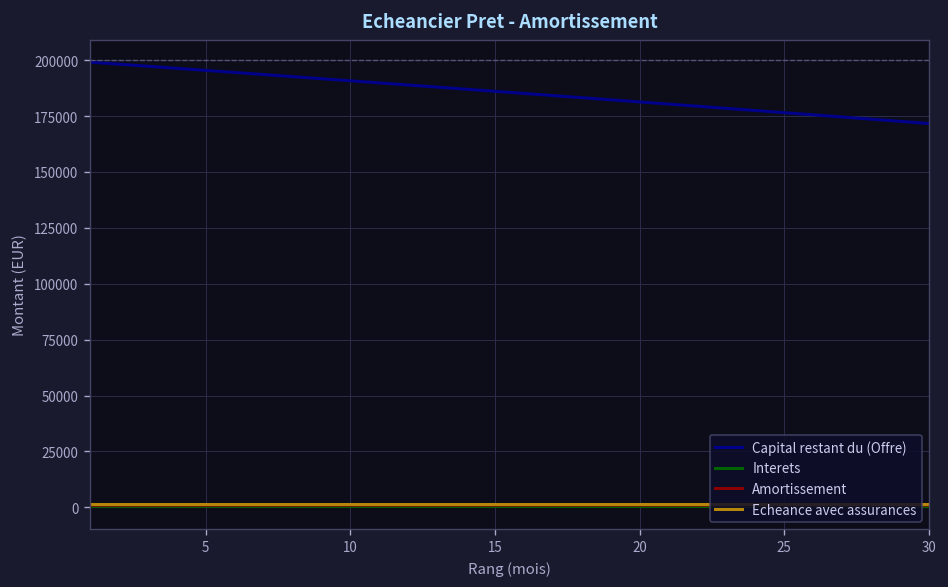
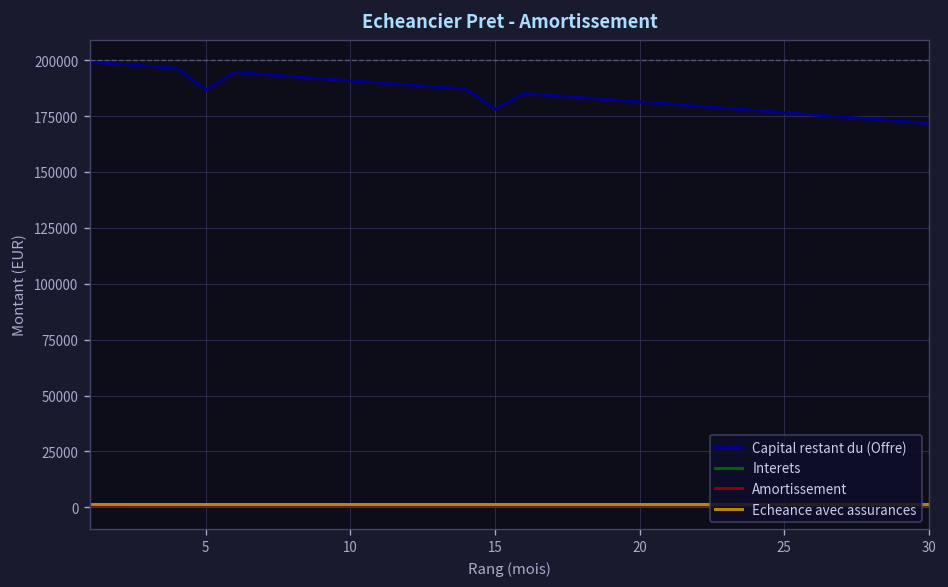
Capital restant du (Offre), 5: 195000 -> 187000
Capital restant du (Offre), 15: 186000 -> 178000
